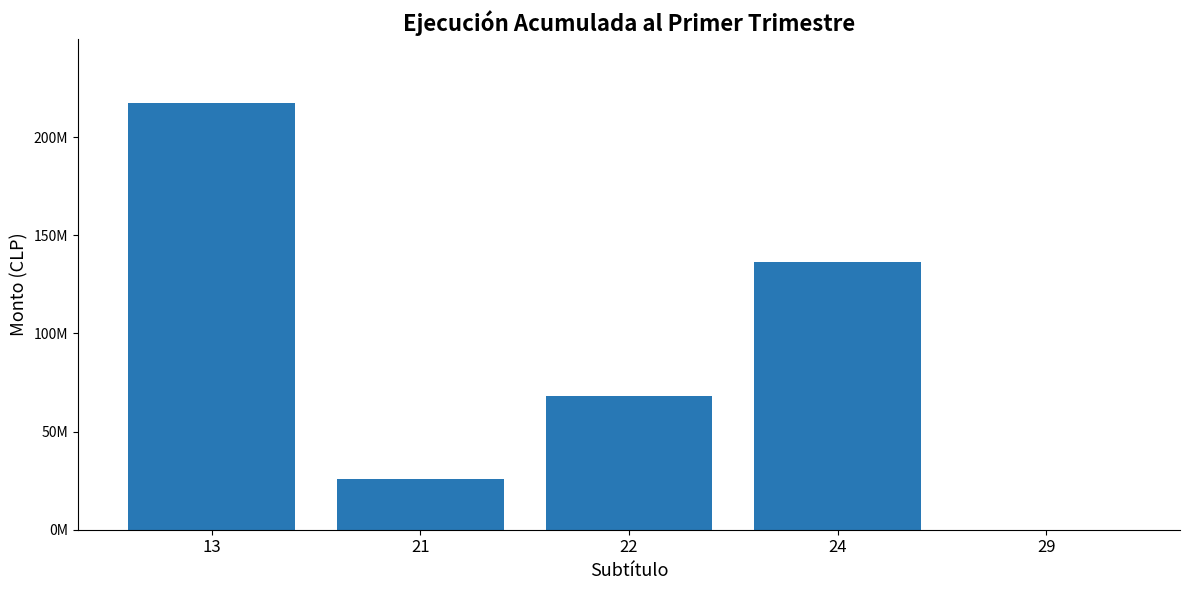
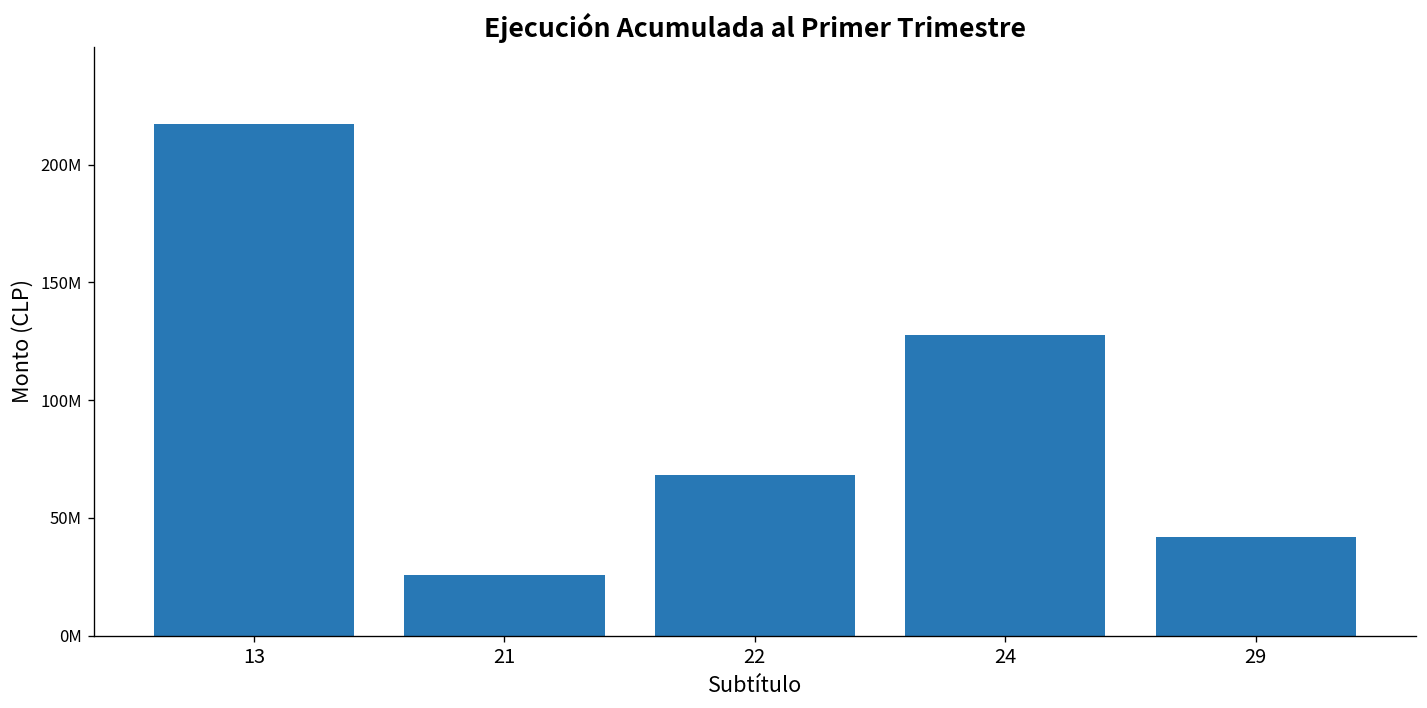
24: 136000000 -> 127000000
29: 0 -> 42000000
